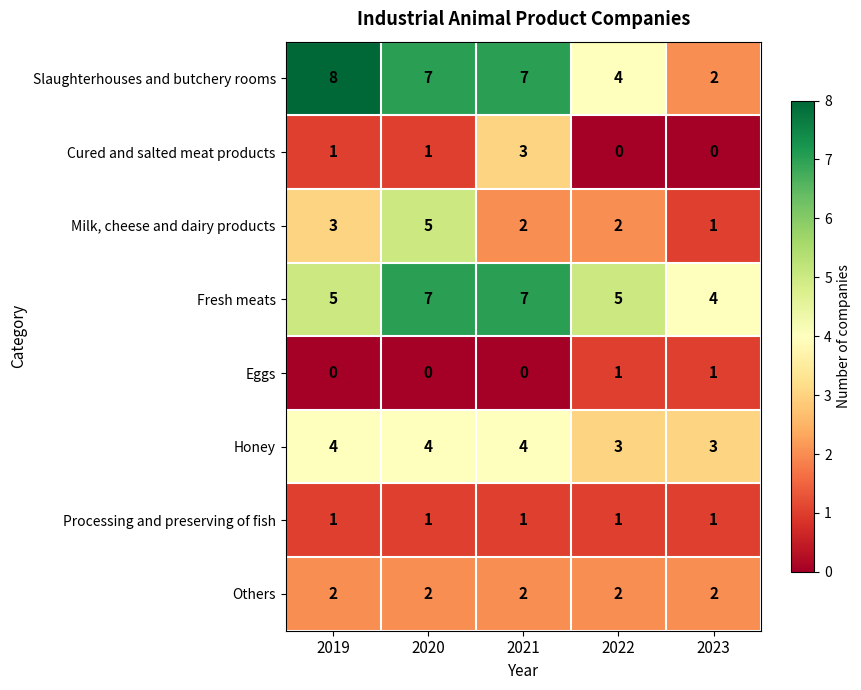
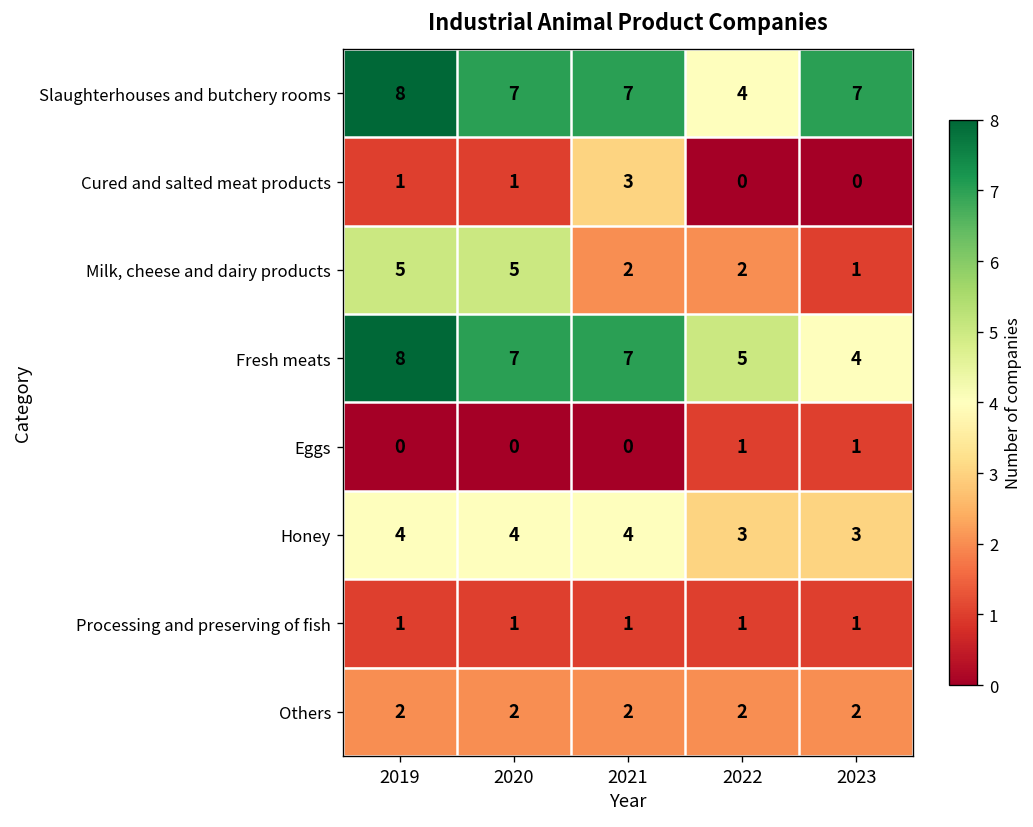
Slaughterhouses and butchery rooms, 2023: 2 -> 7
Milk, cheese and dairy products, 2019: 3 -> 5
Fresh meats, 2019: 5 -> 8
